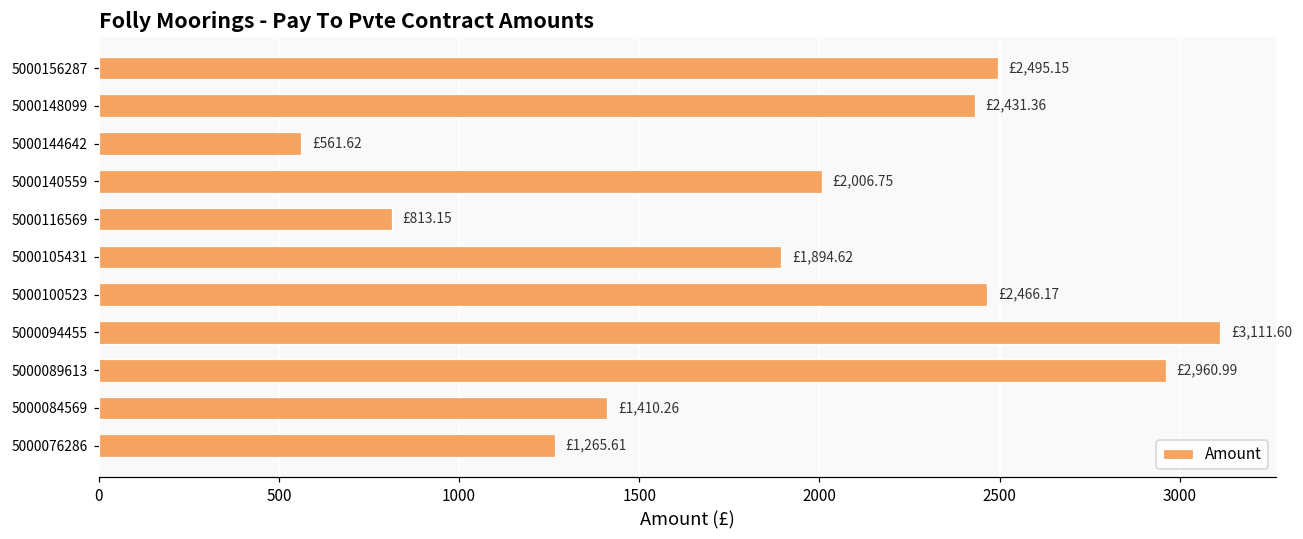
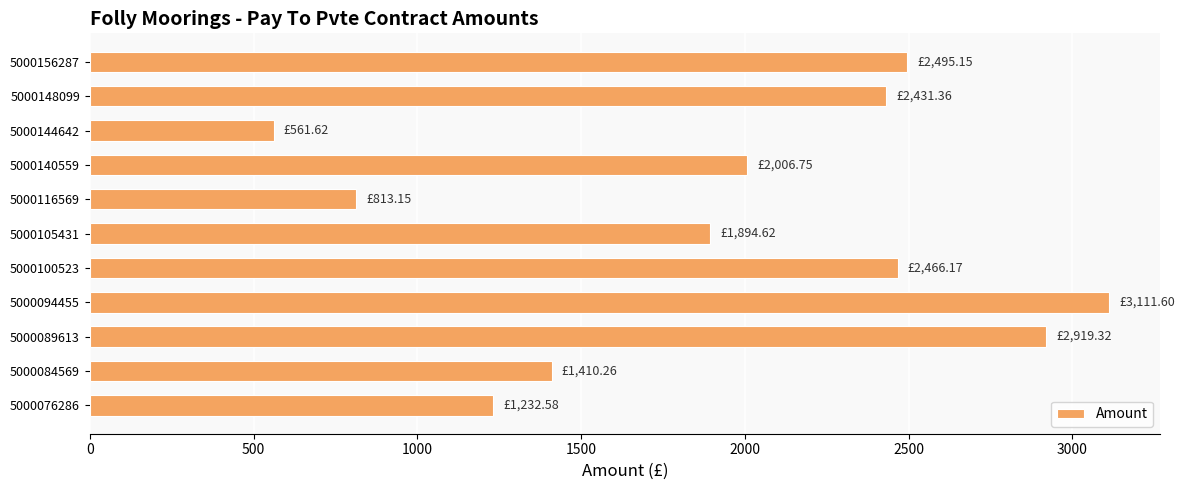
5000089613: £2,960.99 -> £2,919.32
5000076286: £1,265.61 -> £1,232.58
